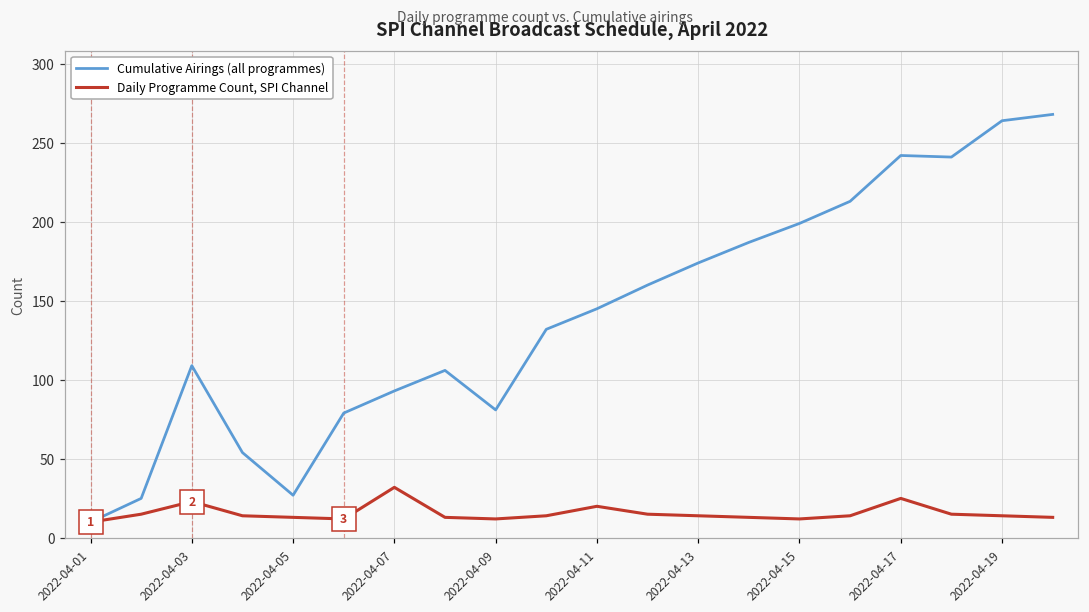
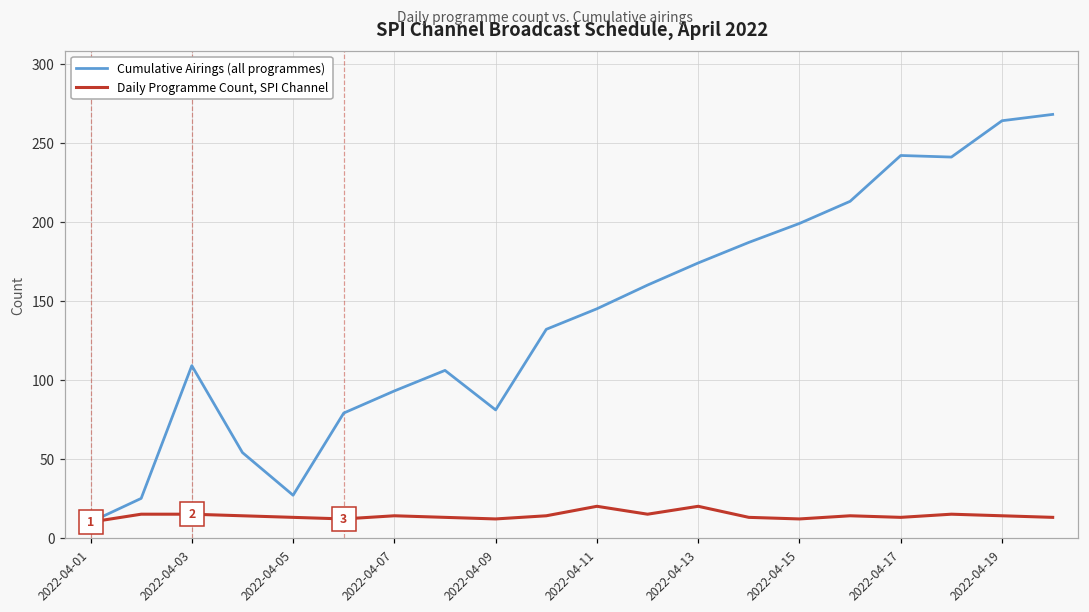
Daily Programme Count, SPI Channel, 2022-04-03: 23 -> 15
Daily Programme Count, SPI Channel, 2022-04-07: 32 -> 14
Daily Programme Count, SPI Channel, 2022-04-13: 14 -> 20
Daily Programme Count, SPI Channel, 2022-04-17: 25 -> 13
